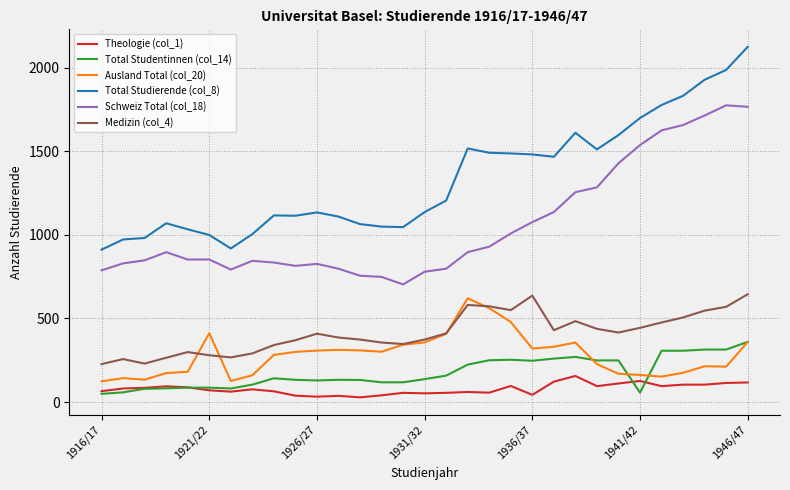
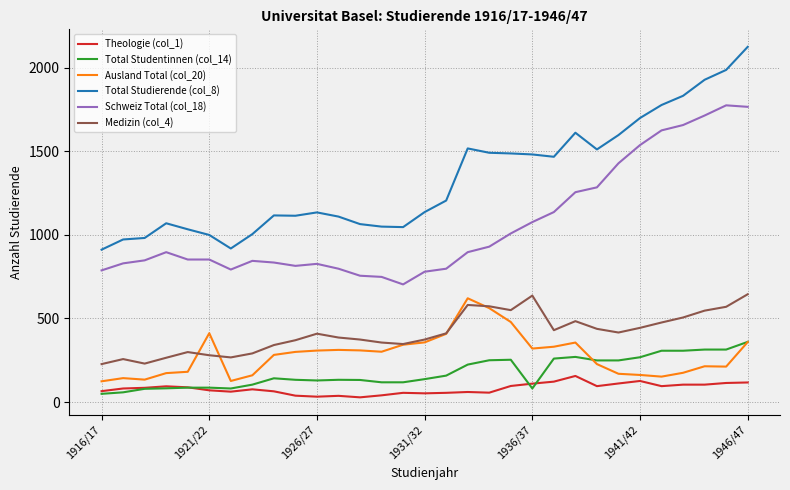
Theologie (col_1), 1936/37: 40 -> 110
Total Studentinnen (col_14), 1936/37: 250 -> 80
Total Studentinnen (col_14), 1941/42: 60 -> 270
